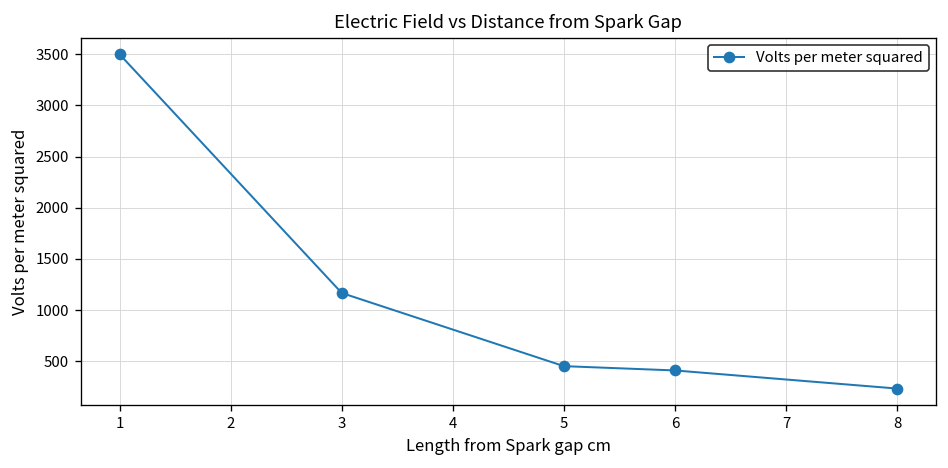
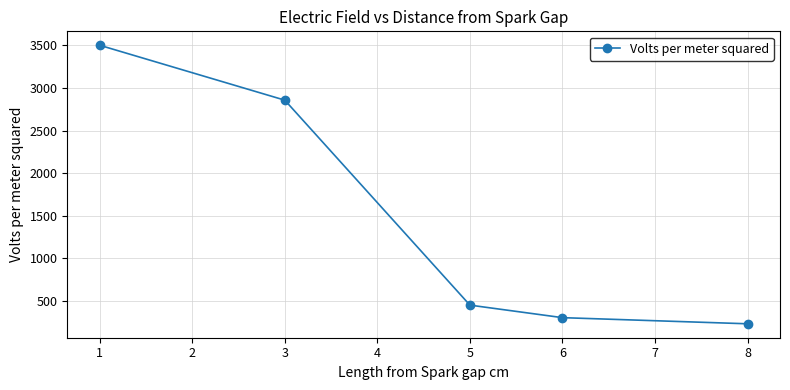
3: 1200 -> 2900
6: 400 -> 300
